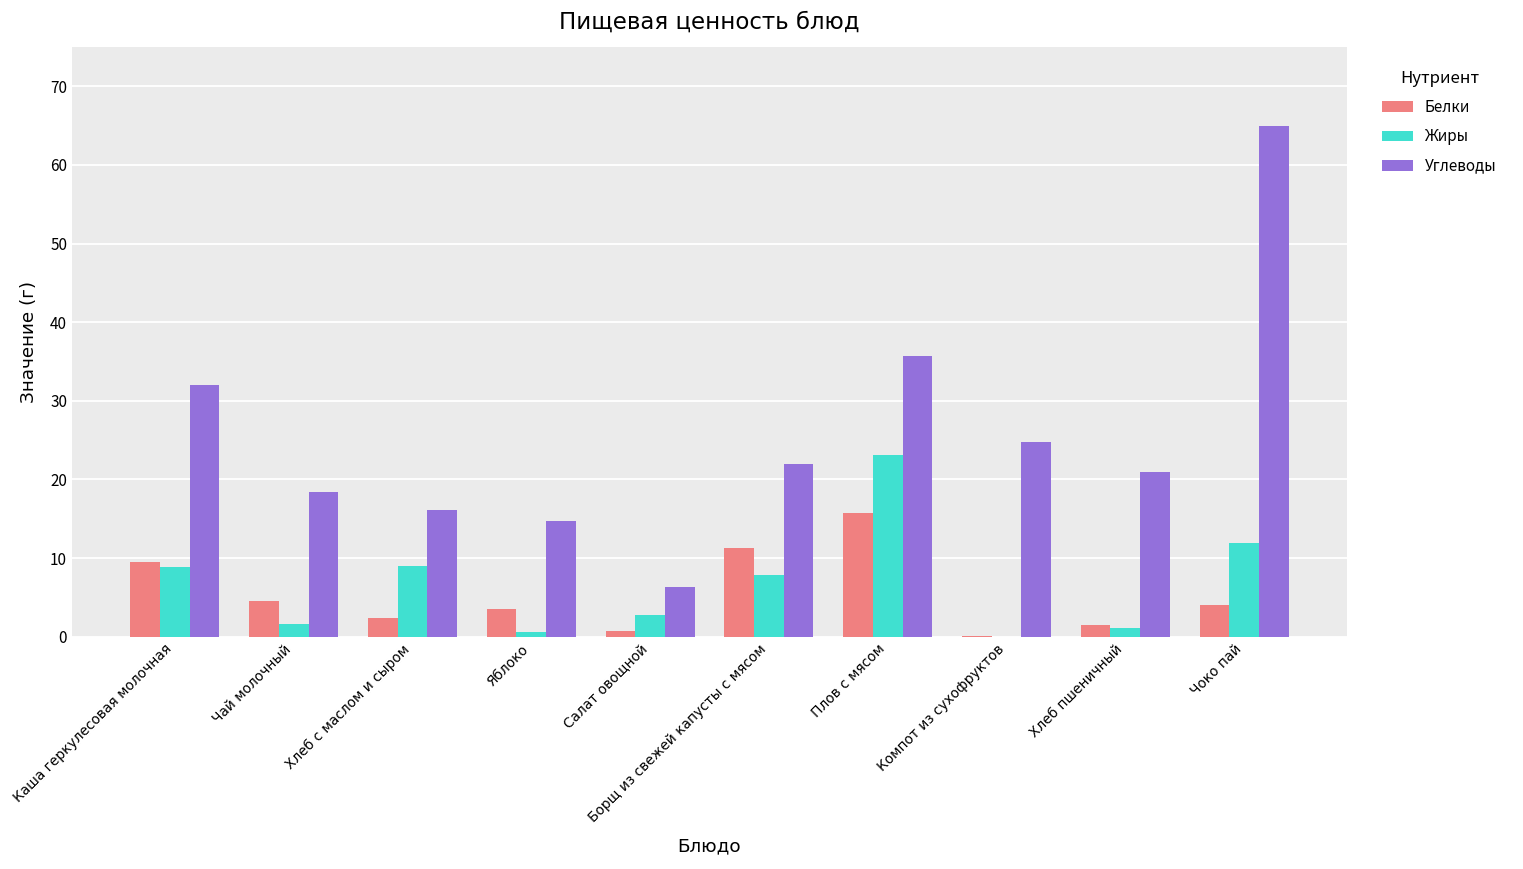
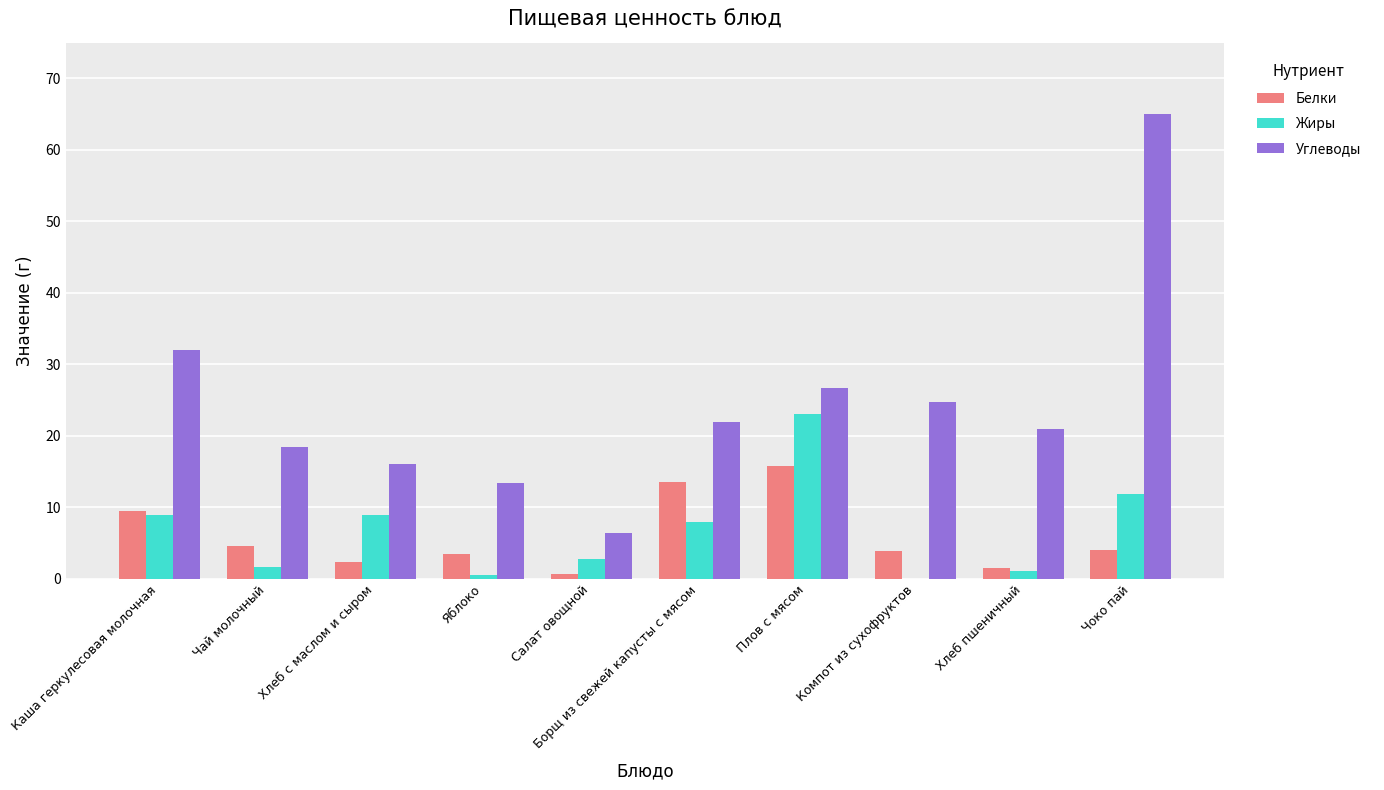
Углеводы, Яблоко: 15 -> 13
Белки, Борщ из свежей капусты с мясом: 11 -> 14
Углеводы, Плов с мясом: 36 -> 27
Белки, Компот из сухофруктов: 0 -> 4
